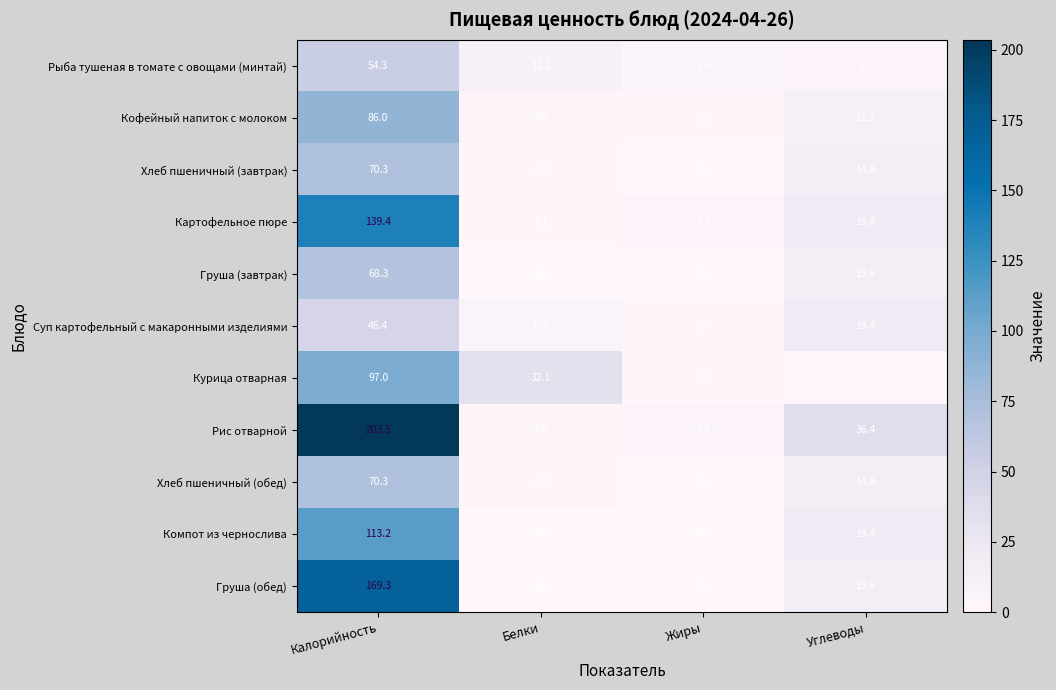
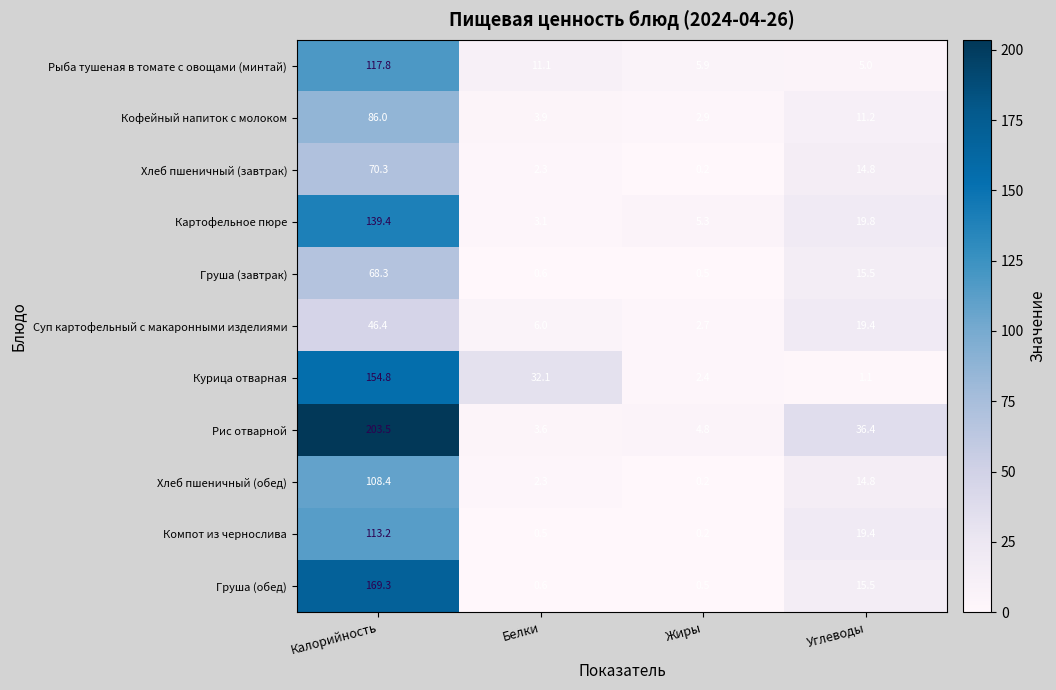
Рыба тушеная в томате с овощами (минтай), Калорийность: 54.3 -> 117.8
Курица отварная, Калорийность: 97.0 -> 154.8
Хлеб пшеничный (обед), Калорийность: 70.3 -> 108.4
